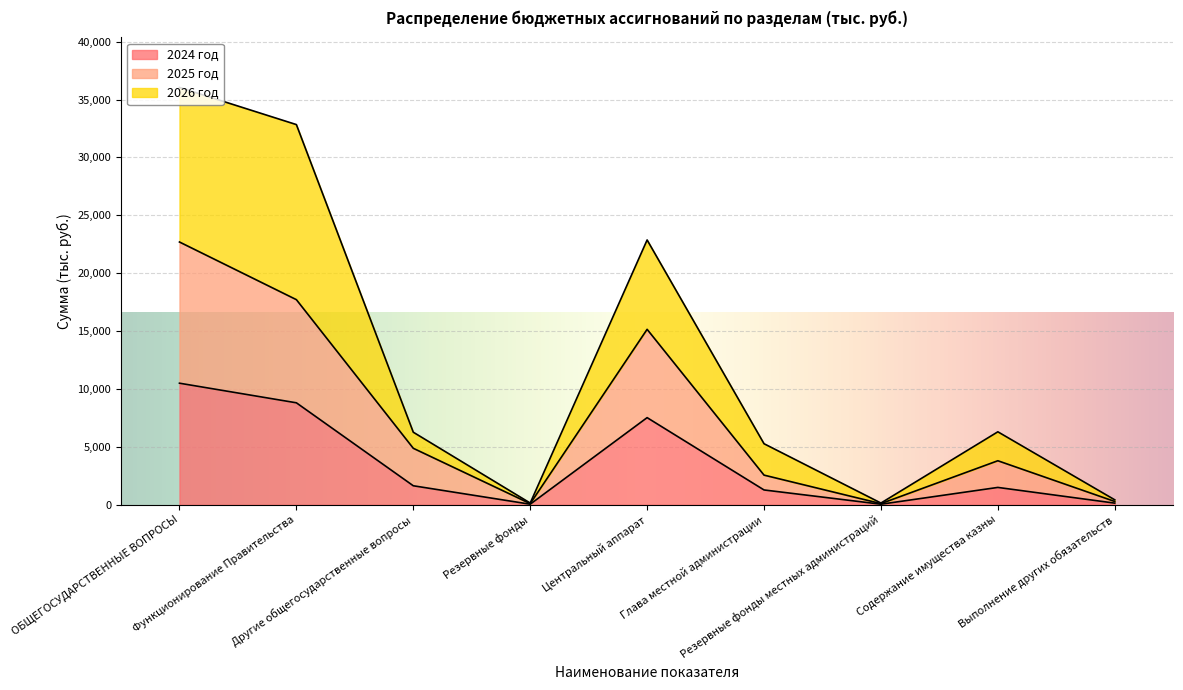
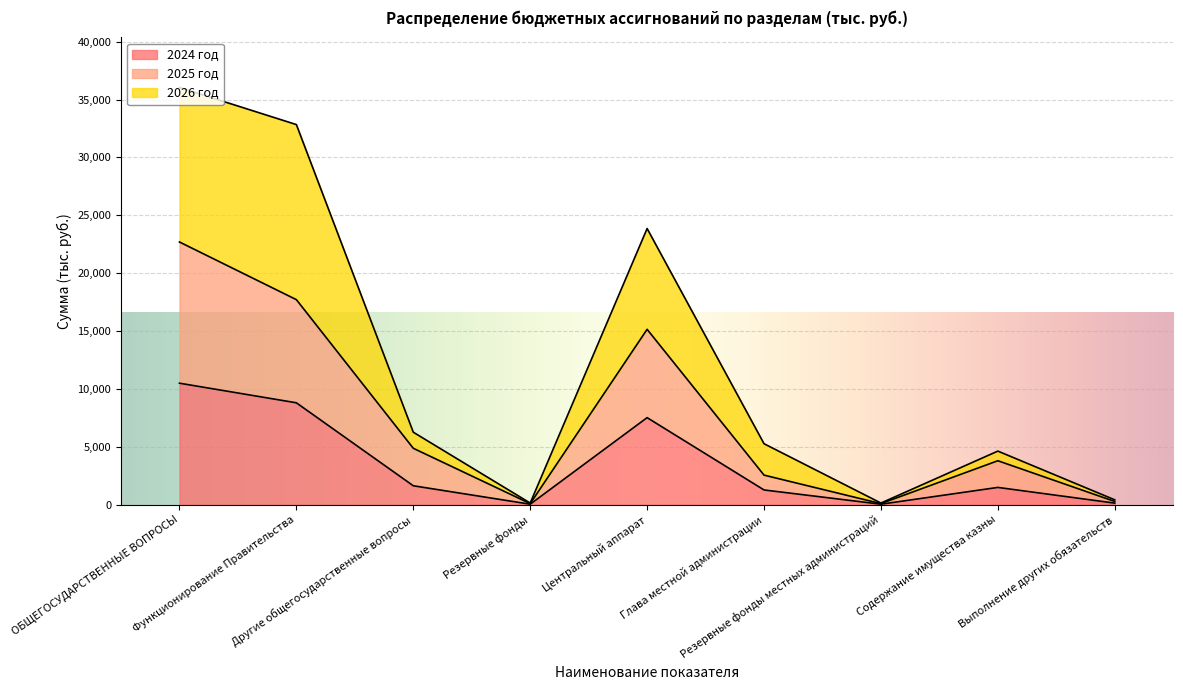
2026 год, Центральный аппарат: 7,700 -> 8,700
2026 год, Содержание имущества казны: 2,500 -> 800
